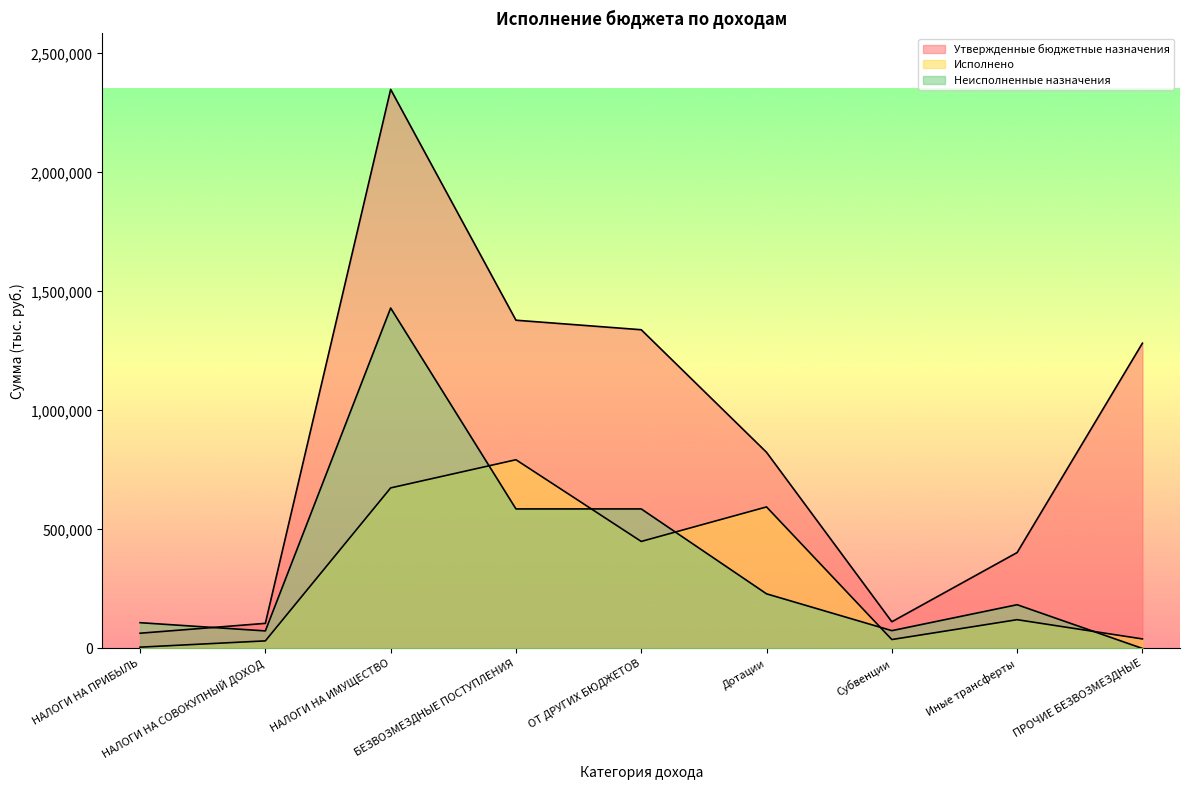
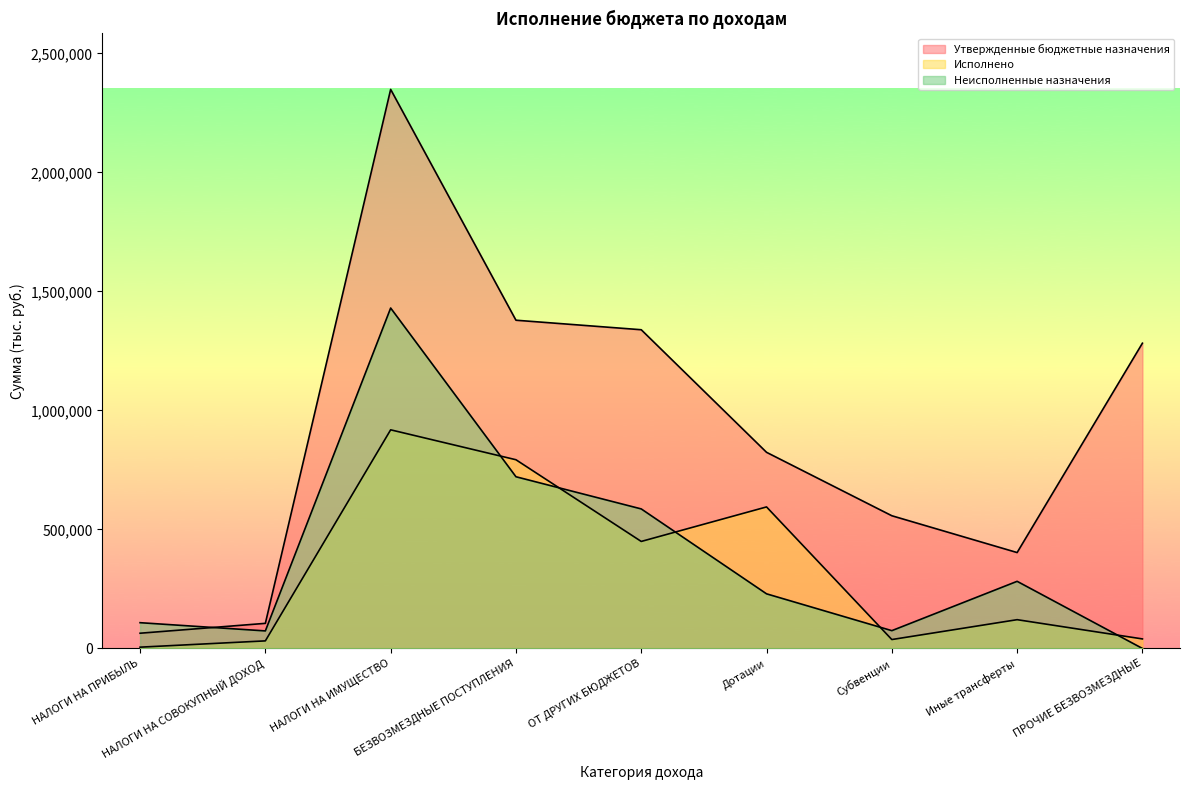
Исполнено, НАЛОГИ НА ИМУЩЕСТВО: 670,000 -> 920,000
Неисполненные назначения, БЕЗВОЗМЕЗДНЫЕ ПОСТУПЛЕНИЯ: 590,000 -> 720,000
Утвержденные бюджетные назначения, Субвенции: 110,000 -> 560,000
Неисполненные назначения, Иные трансферты: 180,000 -> 280,000
